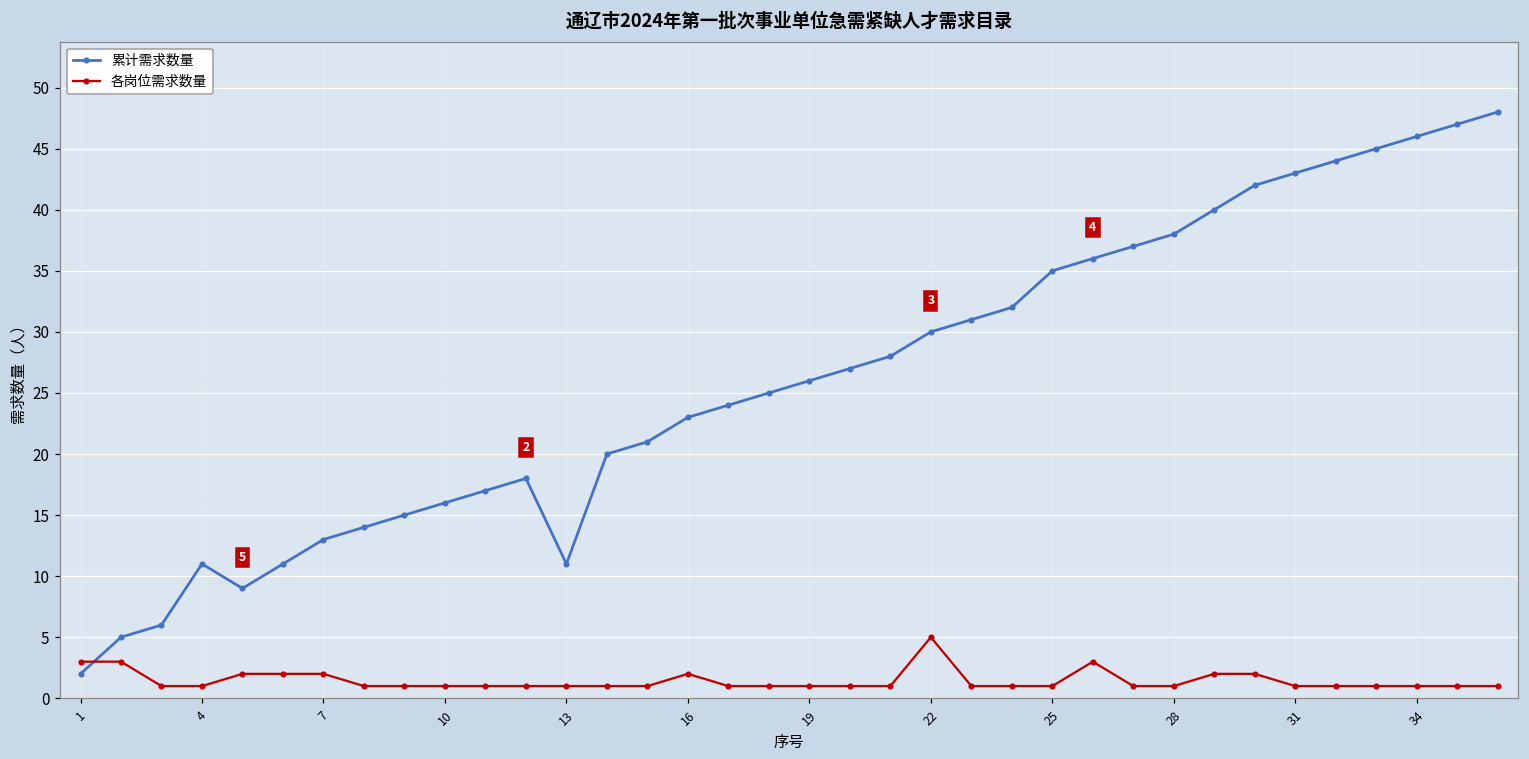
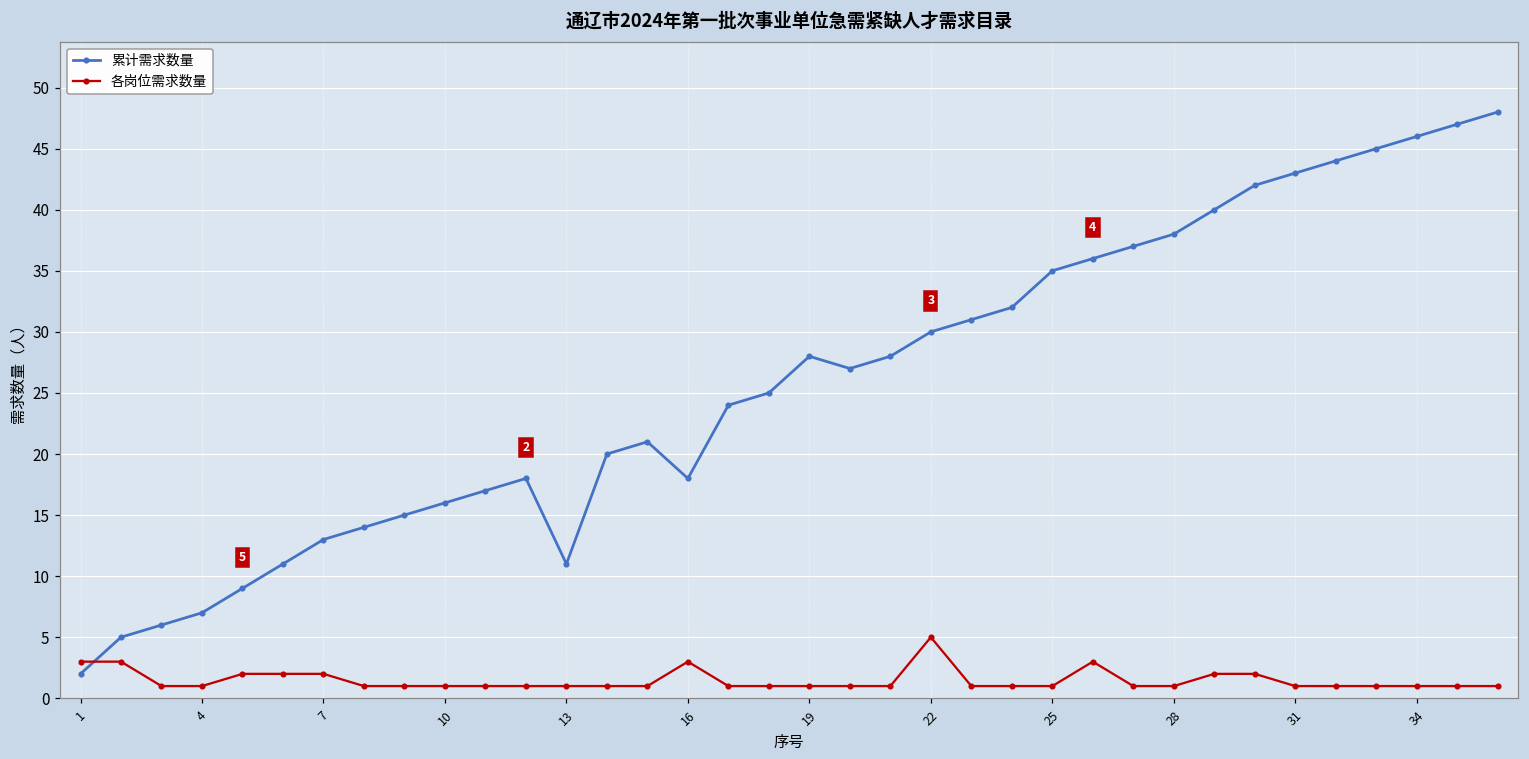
累计需求数量, 4: 11 -> 7
累计需求数量, 16: 23 -> 18
各岗位需求数量, 16: 2 -> 3
累计需求数量, 19: 26 -> 28
